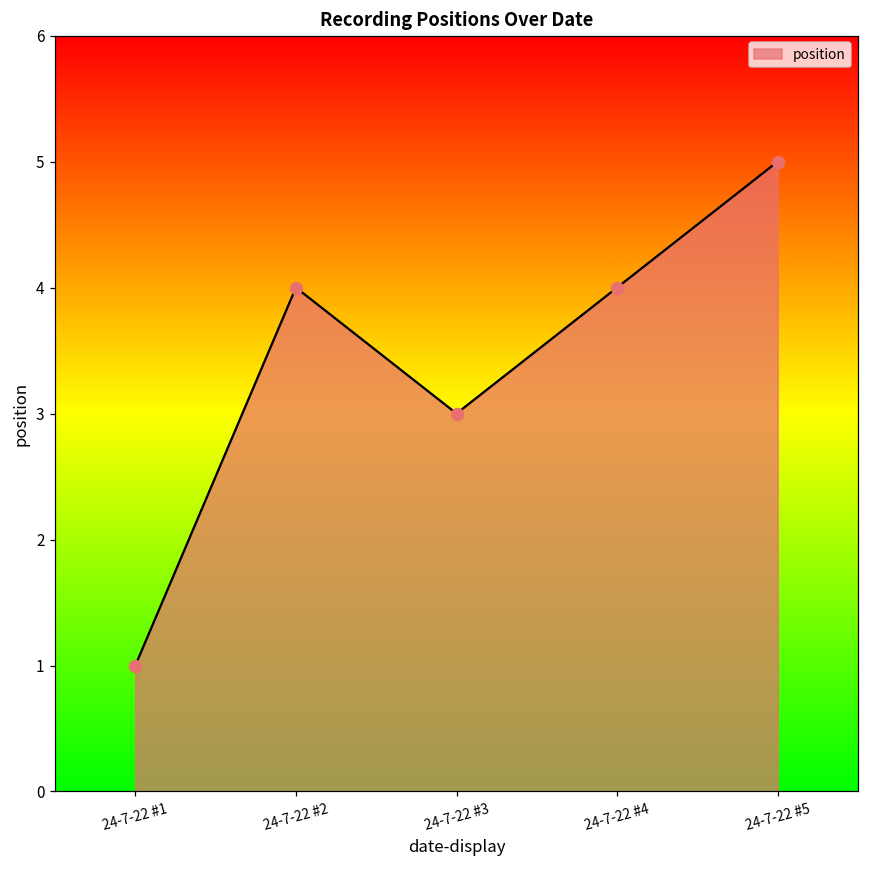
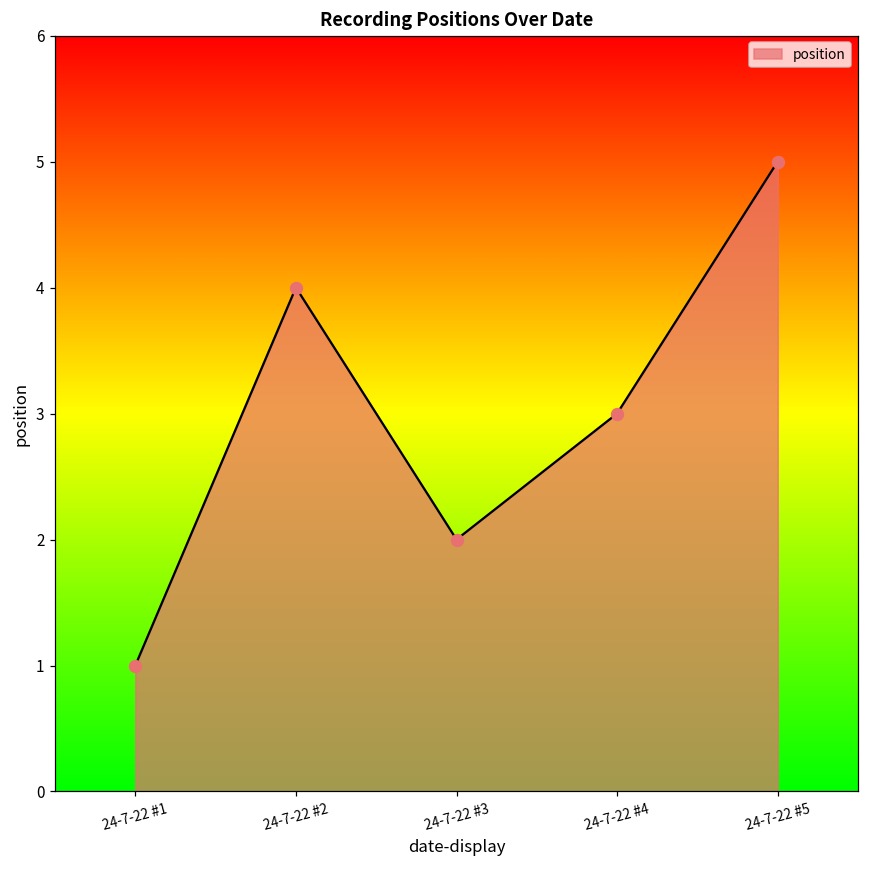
24-7-22 #3: 3 -> 2
24-7-22 #4: 4 -> 3
